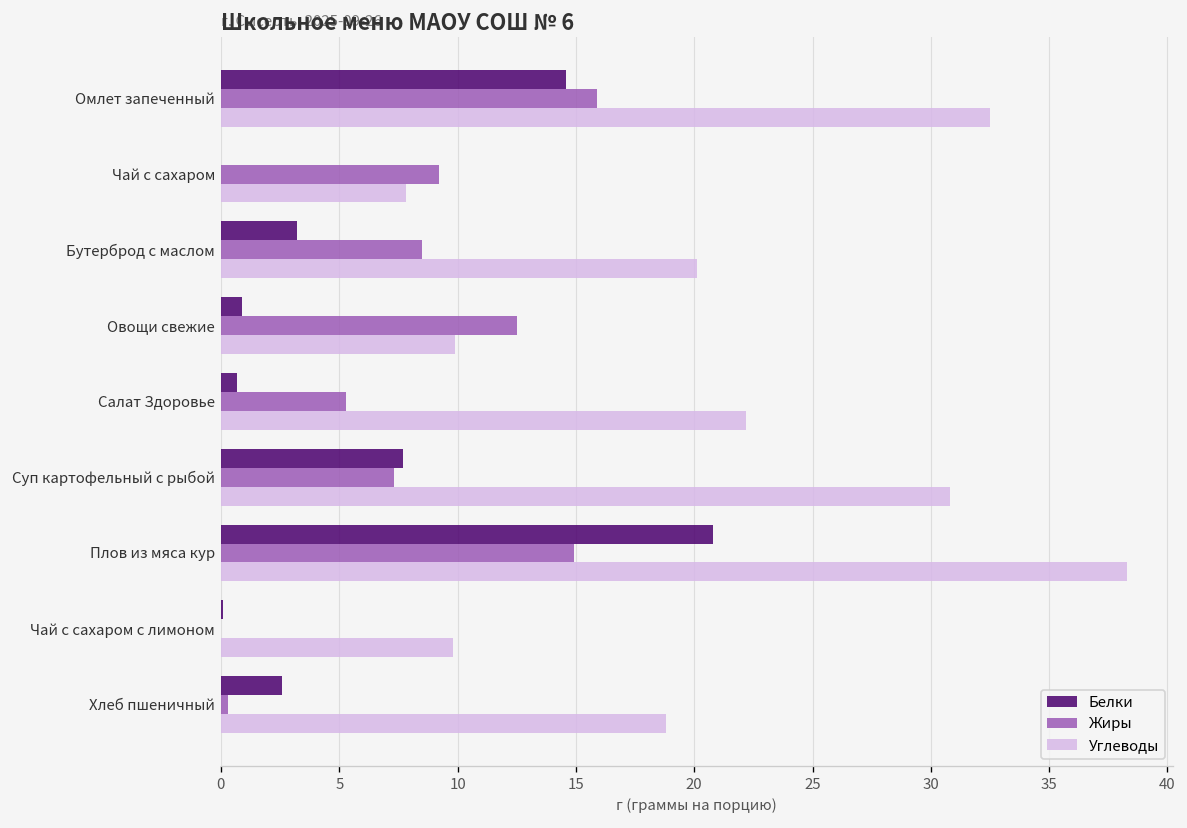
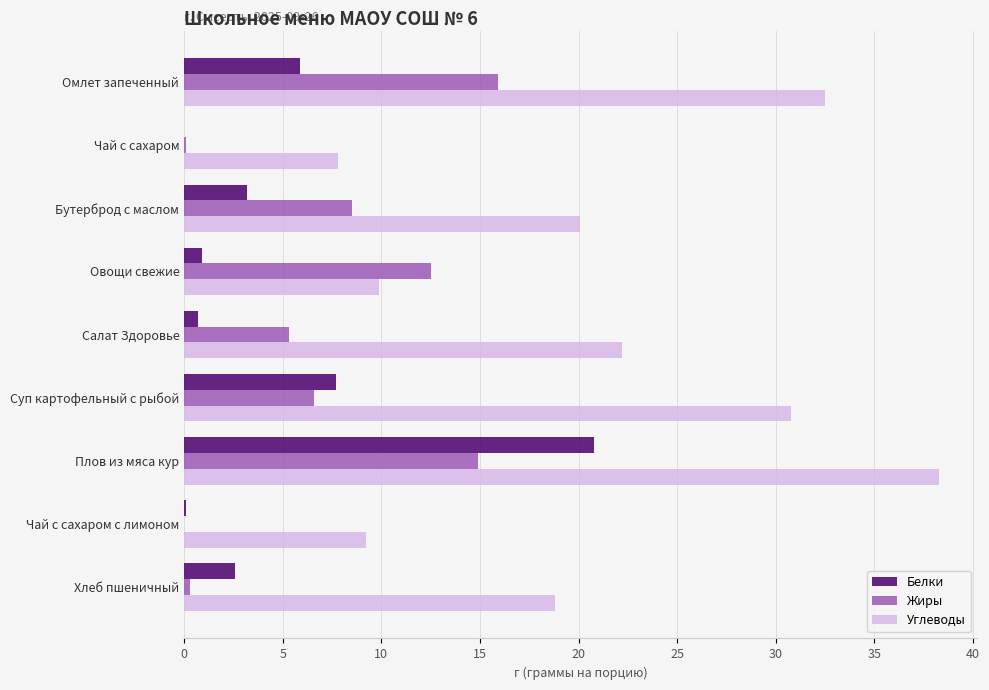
Белки, Омлет запеченный: 14.6 -> 5.9
Жиры, Чай с сахаром: 9.2 -> 0.1
Жиры, Суп картофельный с рыбой: 7.3 -> 6.6
Углеводы, Чай с сахаром с лимоном: 9.8 -> 9.2
